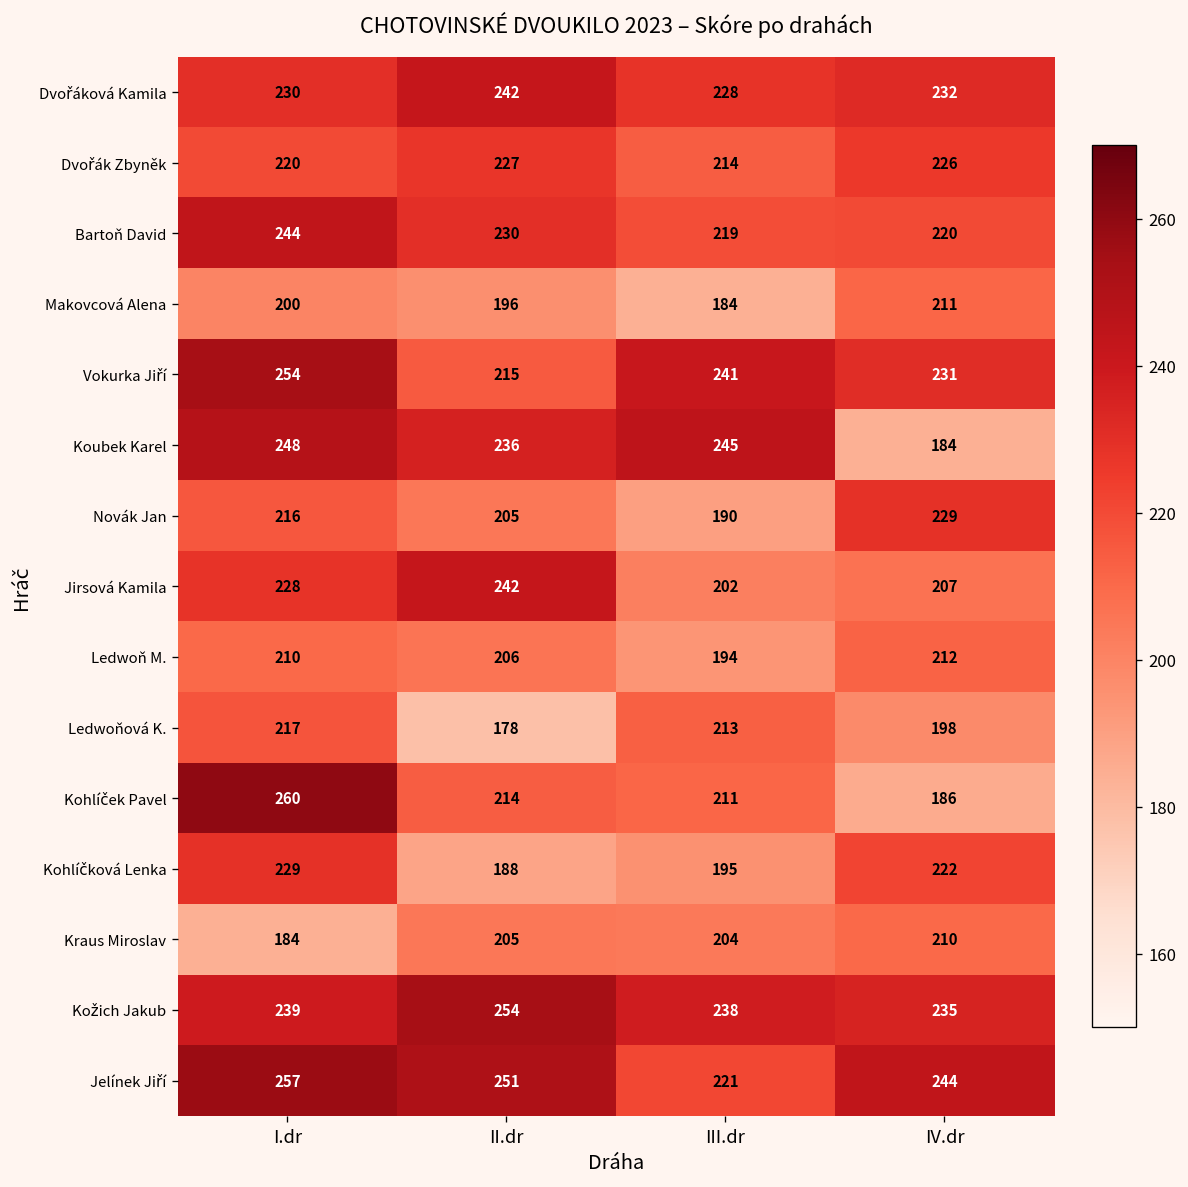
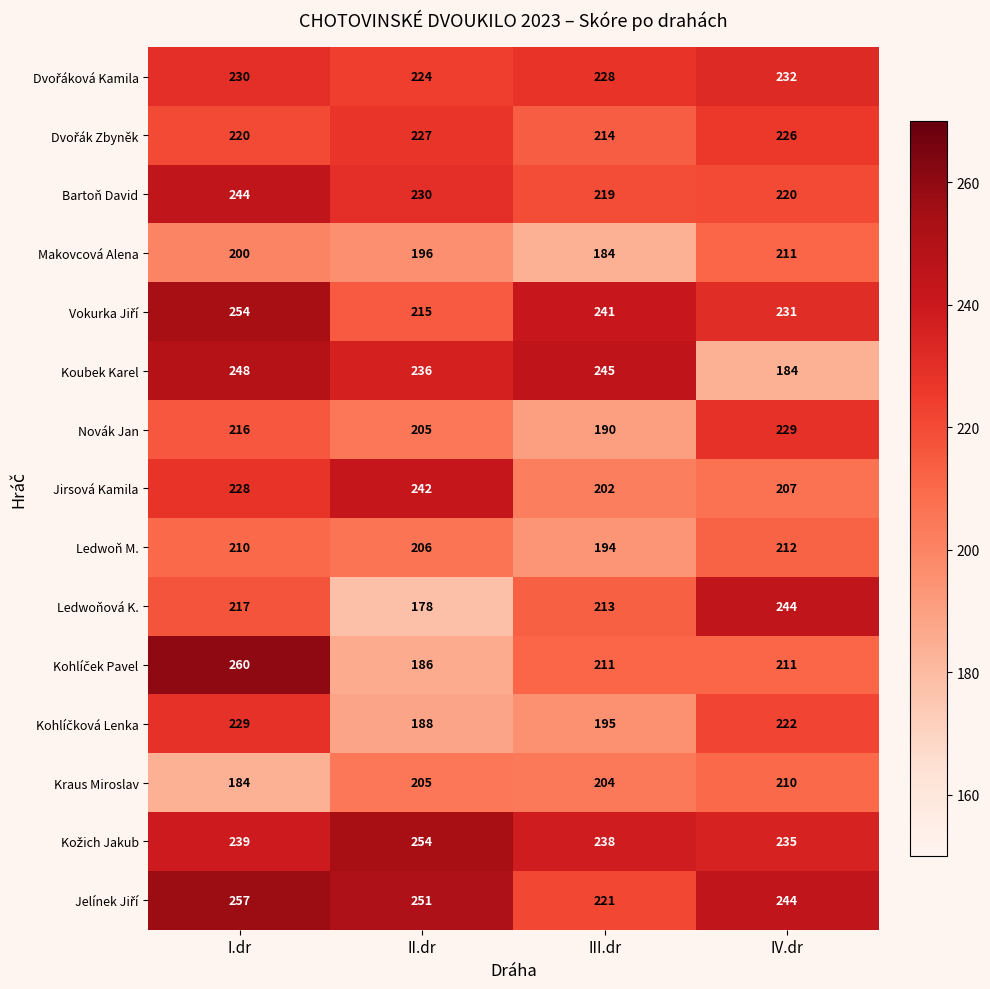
Dvořáková Kamila, II.dr: 242 -> 224
Ledwoňová K., IV.dr: 198 -> 244
Kohlíček Pavel, II.dr: 214 -> 186
Kohlíček Pavel, IV.dr: 186 -> 211
